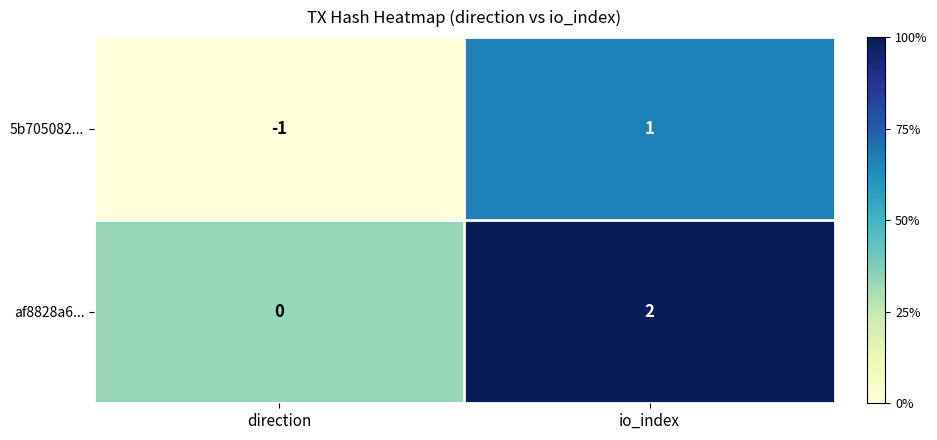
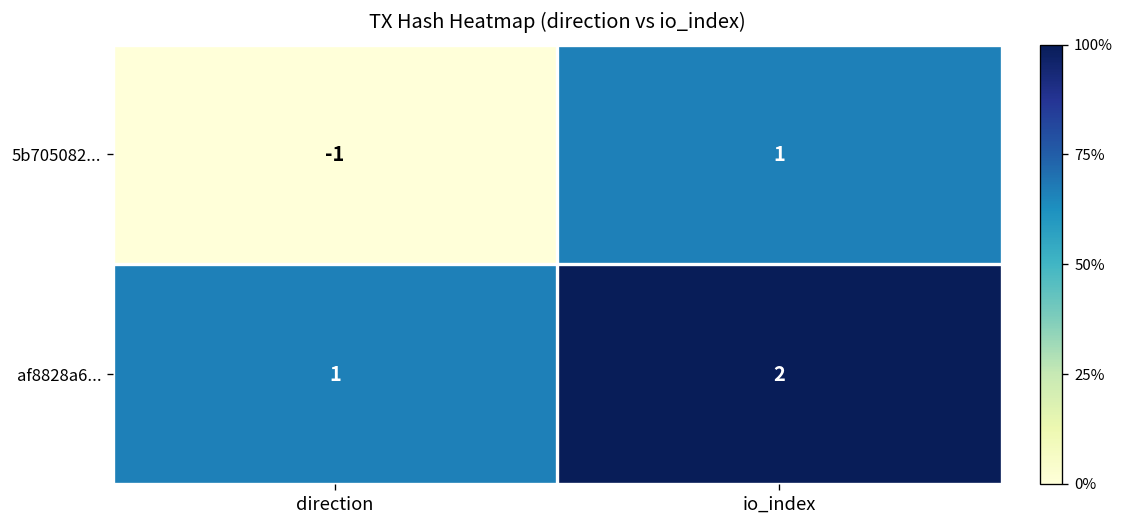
af8828a6..., direction: 0 -> 1
